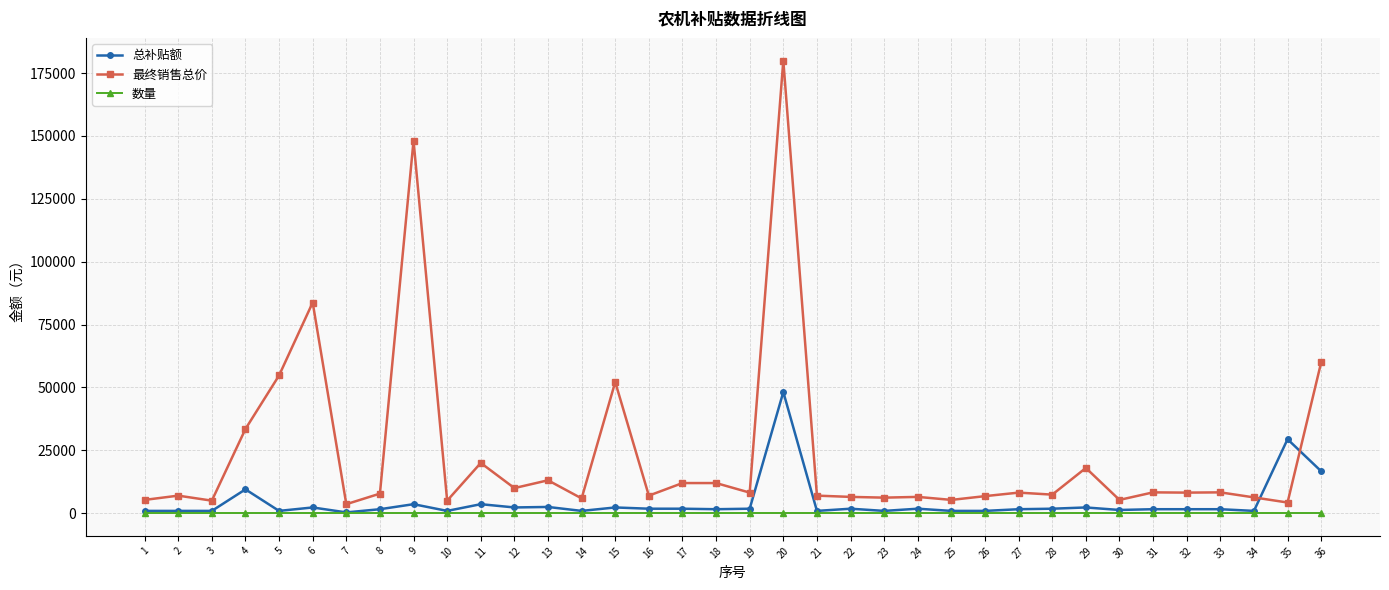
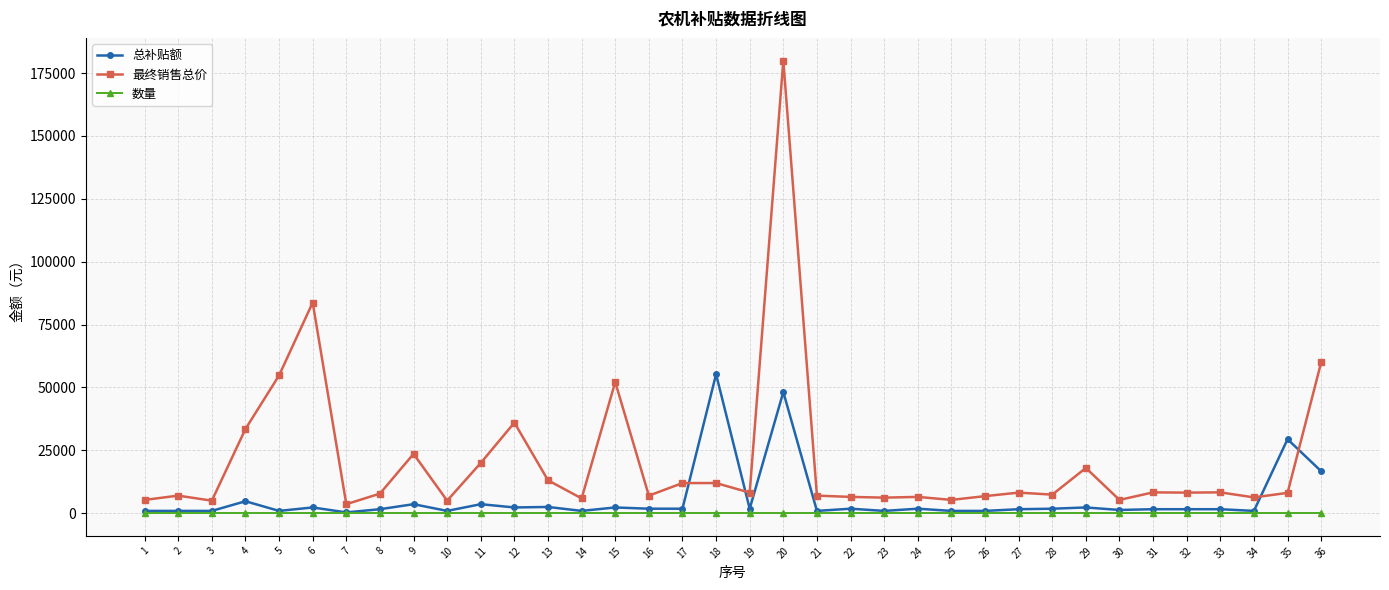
总补贴额, 4: 10000 -> 5000
最终销售总价, 9: 148000 -> 24000
最终销售总价, 12: 10000 -> 36000
总补贴额, 18: 2000 -> 55000
最终销售总价, 35: 4000 -> 8000
